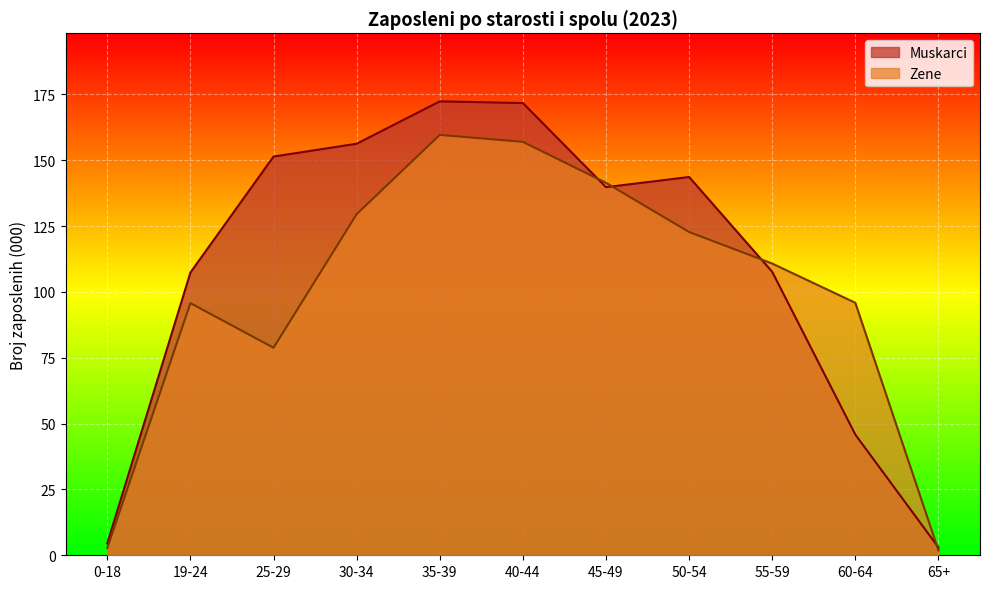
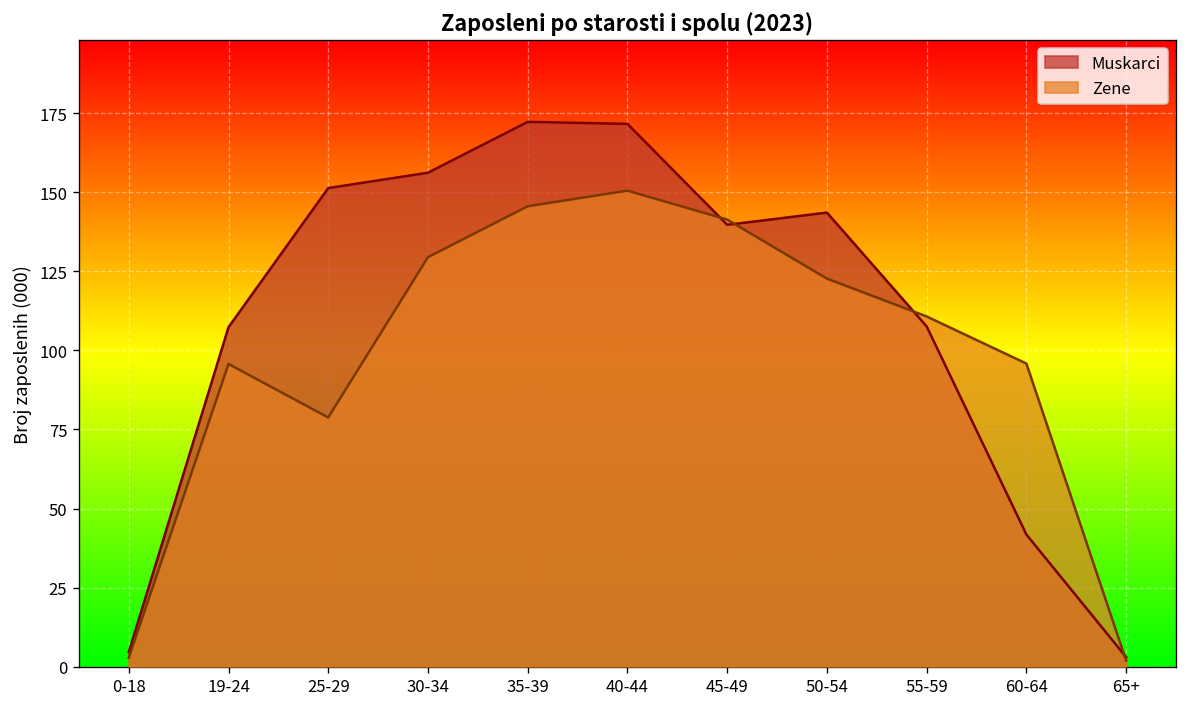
Zene, 35-39: 160 -> 146
Zene, 40-44: 157 -> 151
Muskarci, 60-64: 46 -> 42
